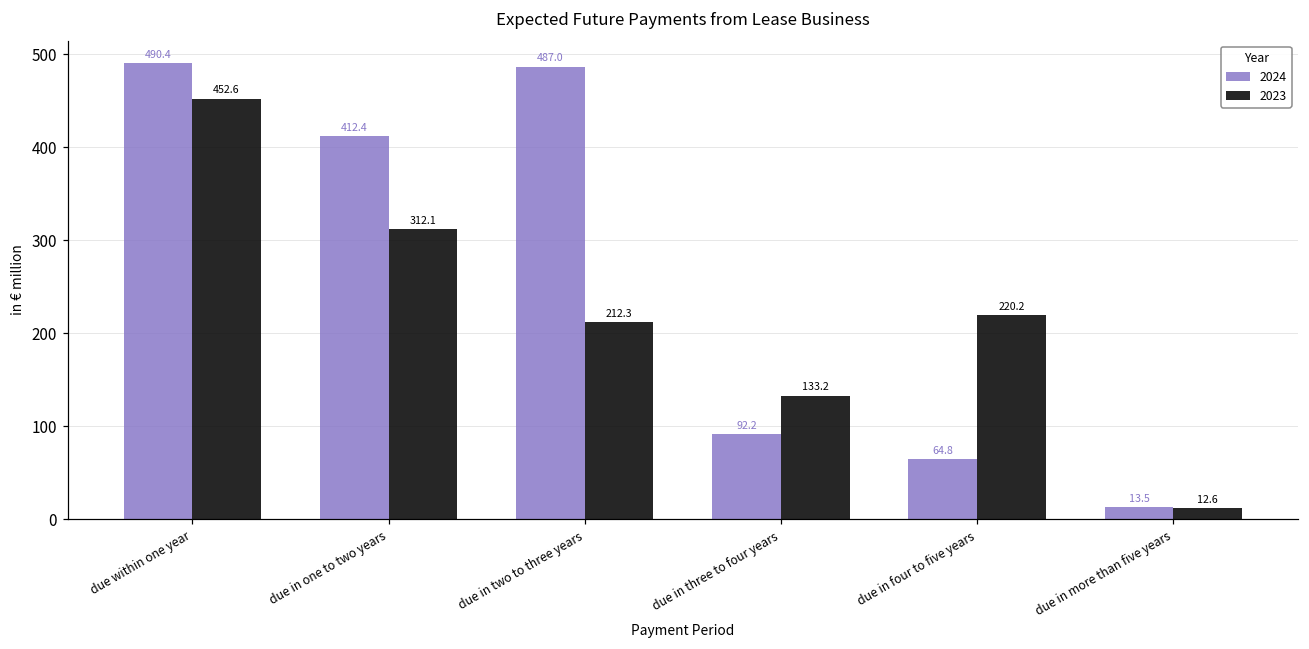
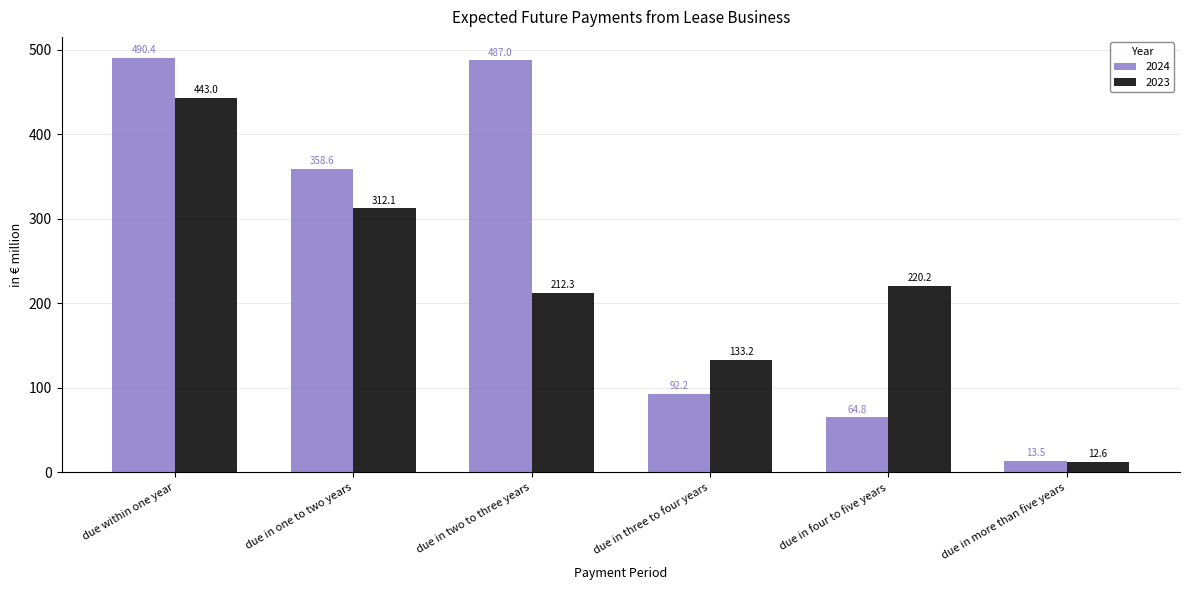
2023, due within one year: 452.6 -> 443.0
2024, due in one to two years: 412.4 -> 358.6
